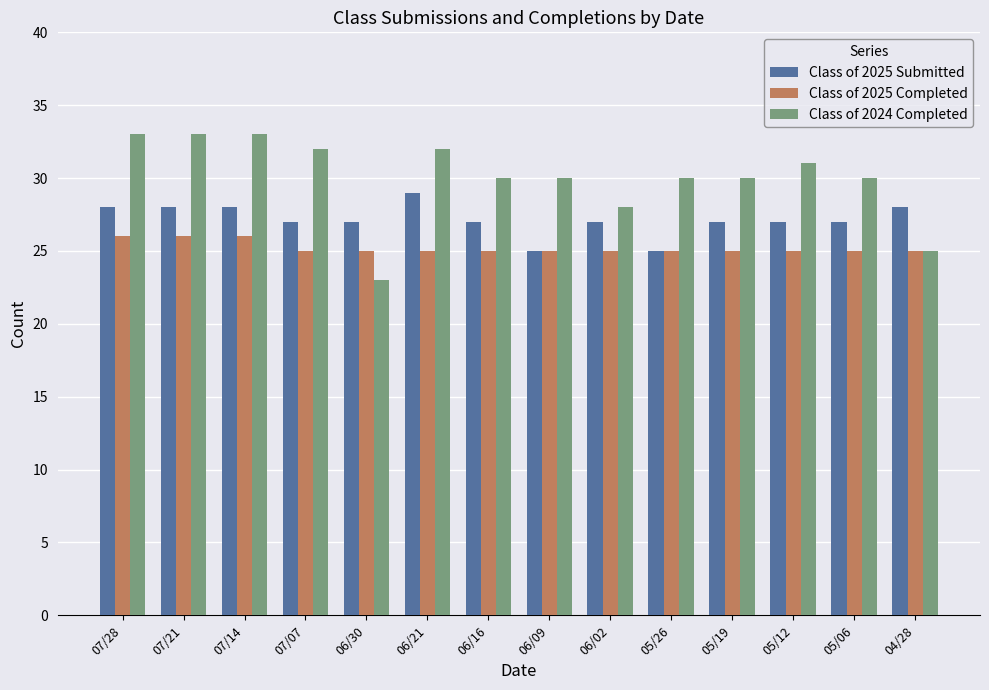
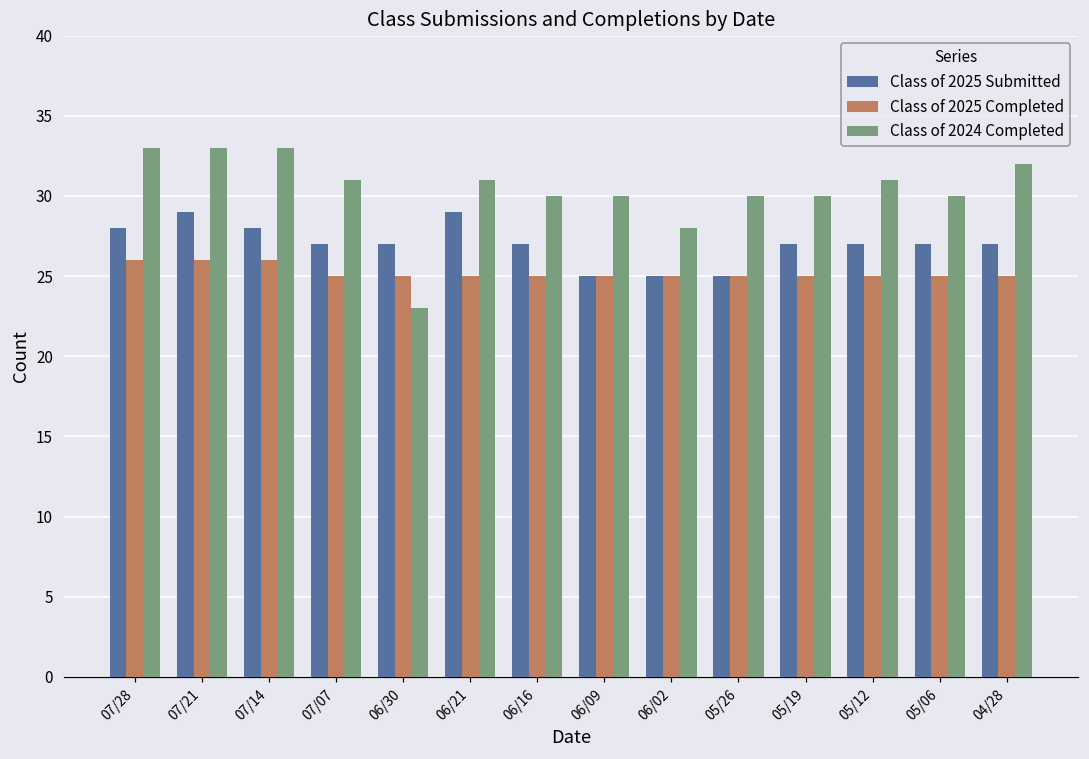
Class of 2025 Submitted, 07/21: 28 -> 29
Class of 2024 Completed, 07/07: 32 -> 31
Class of 2024 Completed, 06/21: 32 -> 31
Class of 2025 Submitted, 06/02: 27 -> 25
Class of 2025 Submitted, 04/28: 28 -> 27
Class of 2024 Completed, 04/28: 25 -> 32
